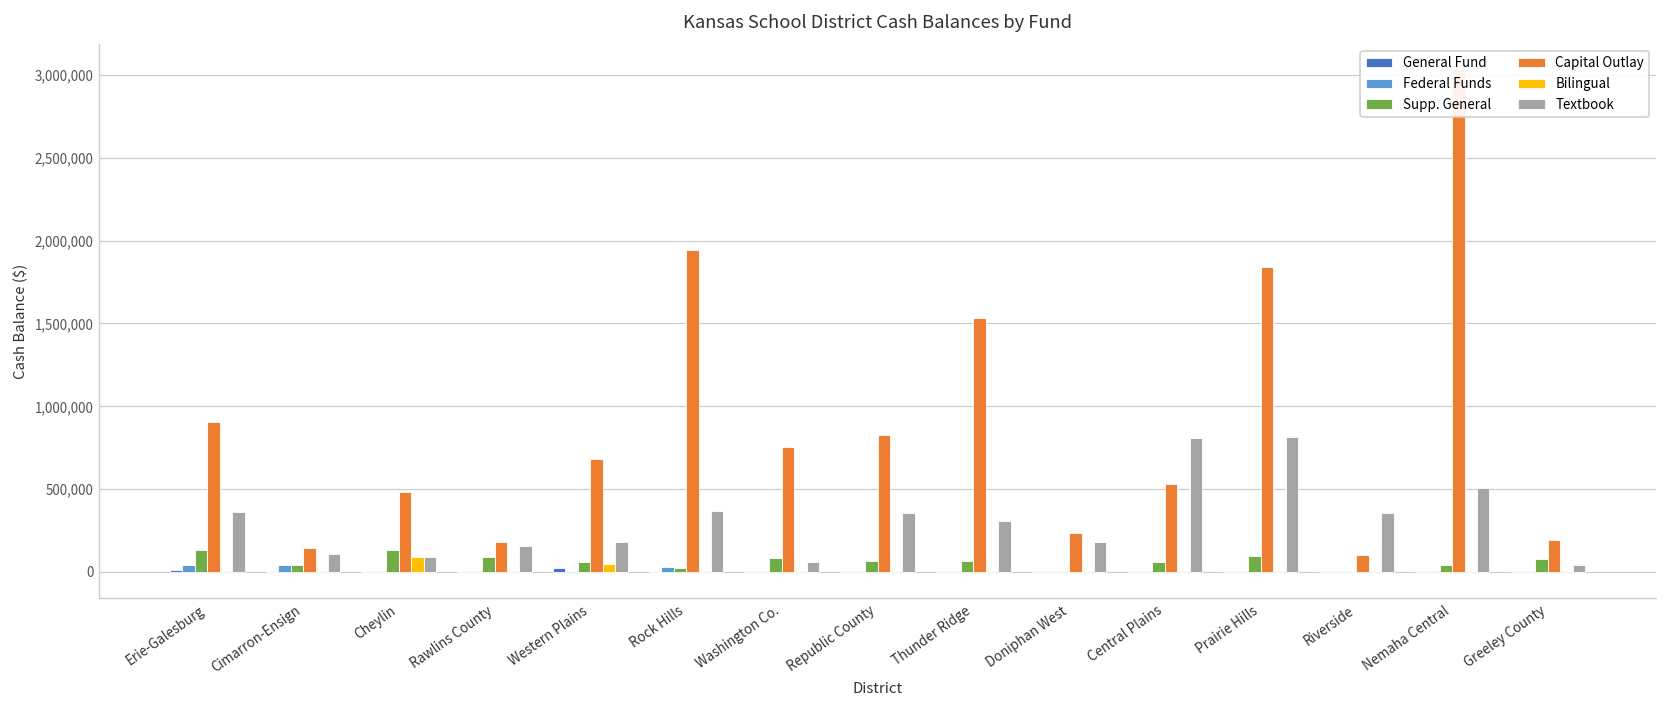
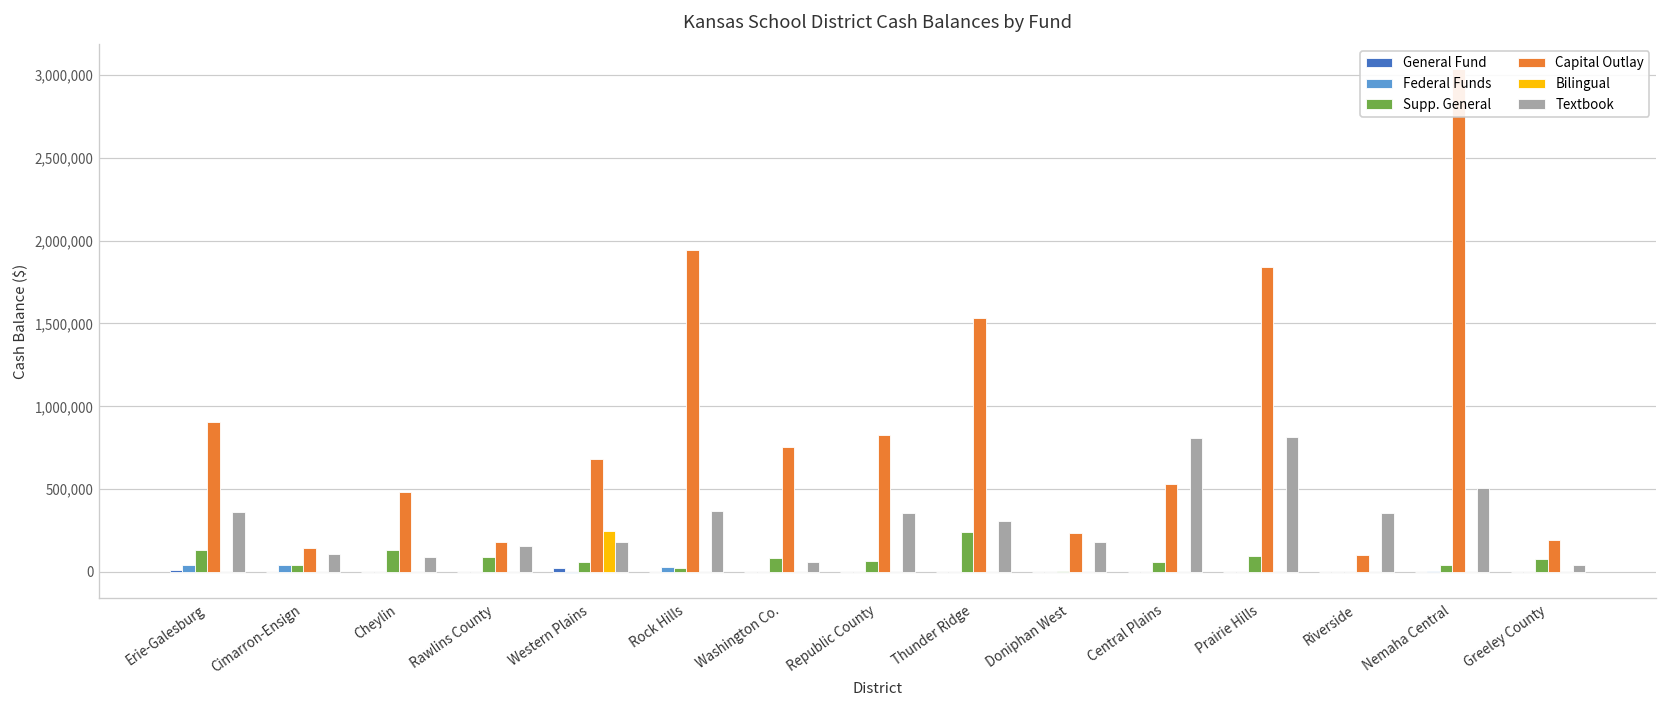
Bilingual, Cheylin: 90,000 -> 0
Bilingual, Western Plains: 50,000 -> 250,000
Supp. General, Thunder Ridge: 60,000 -> 240,000
